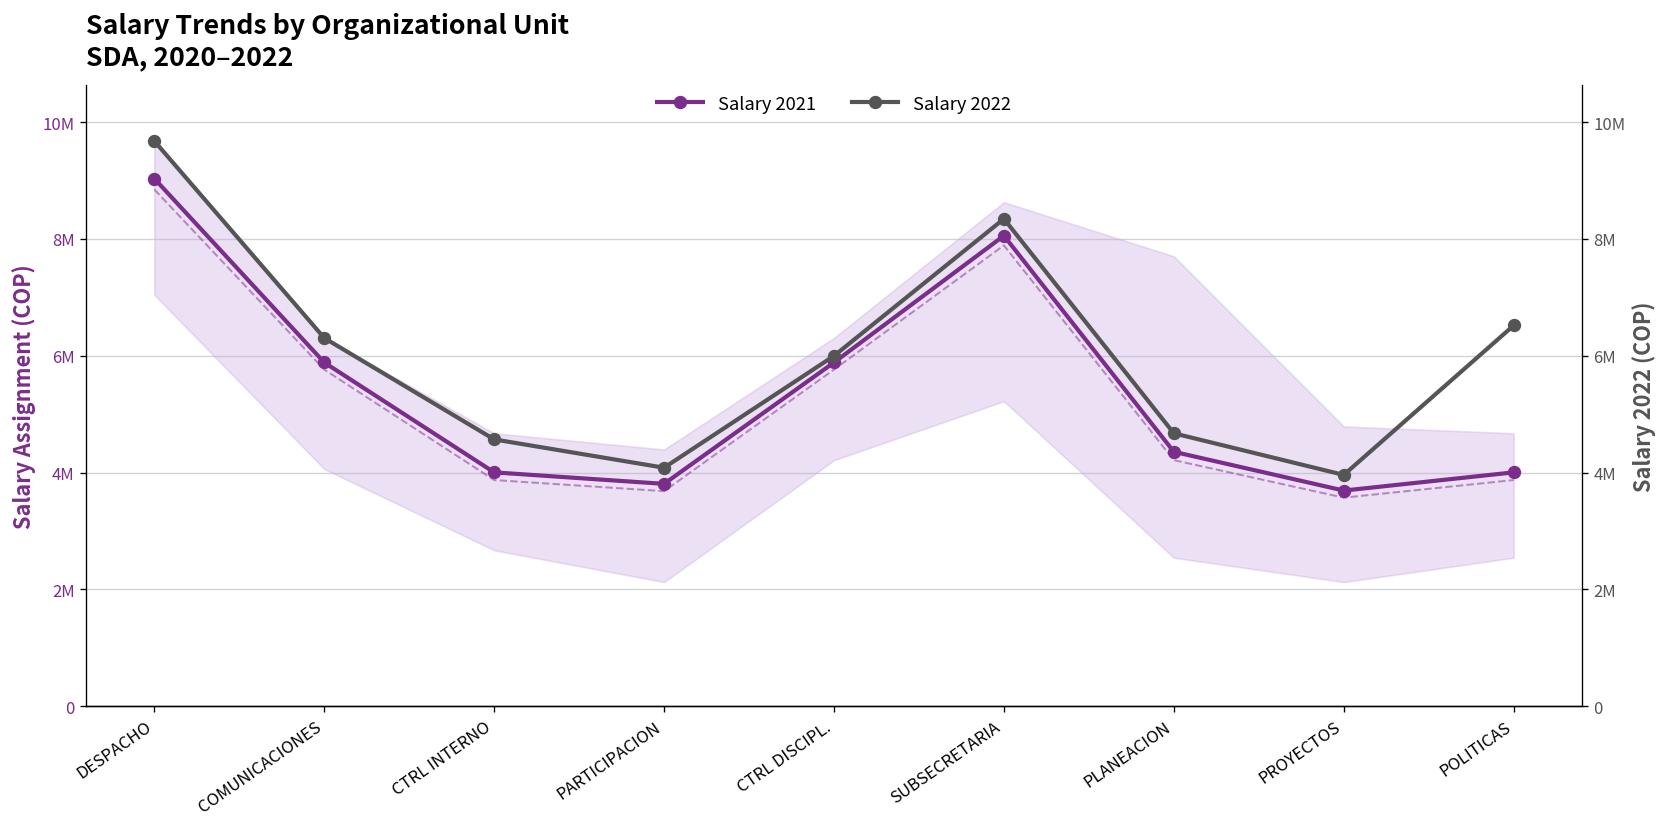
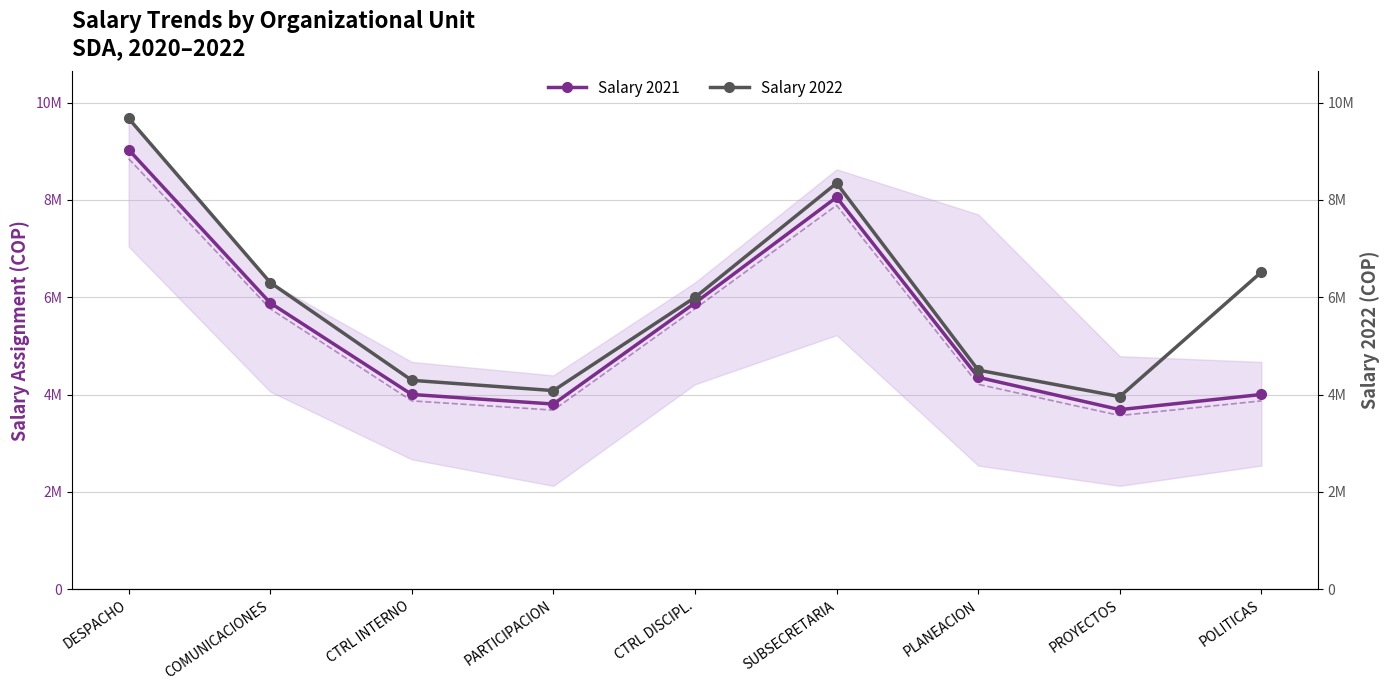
Salary 2022, CTRL INTERNO: 4600000 -> 4300000
Salary 2022, PLANEACION: 4700000 -> 4500000
